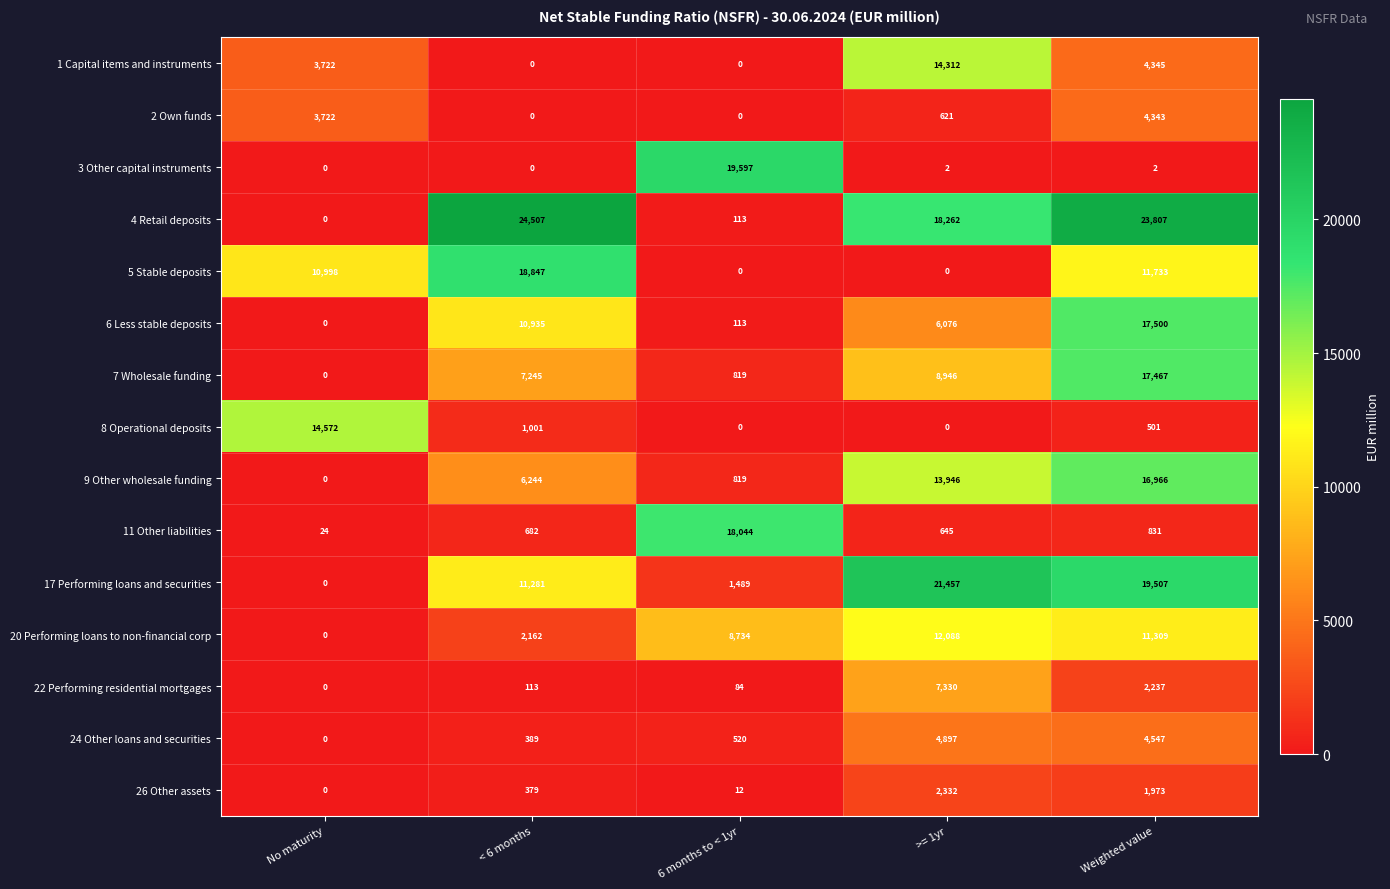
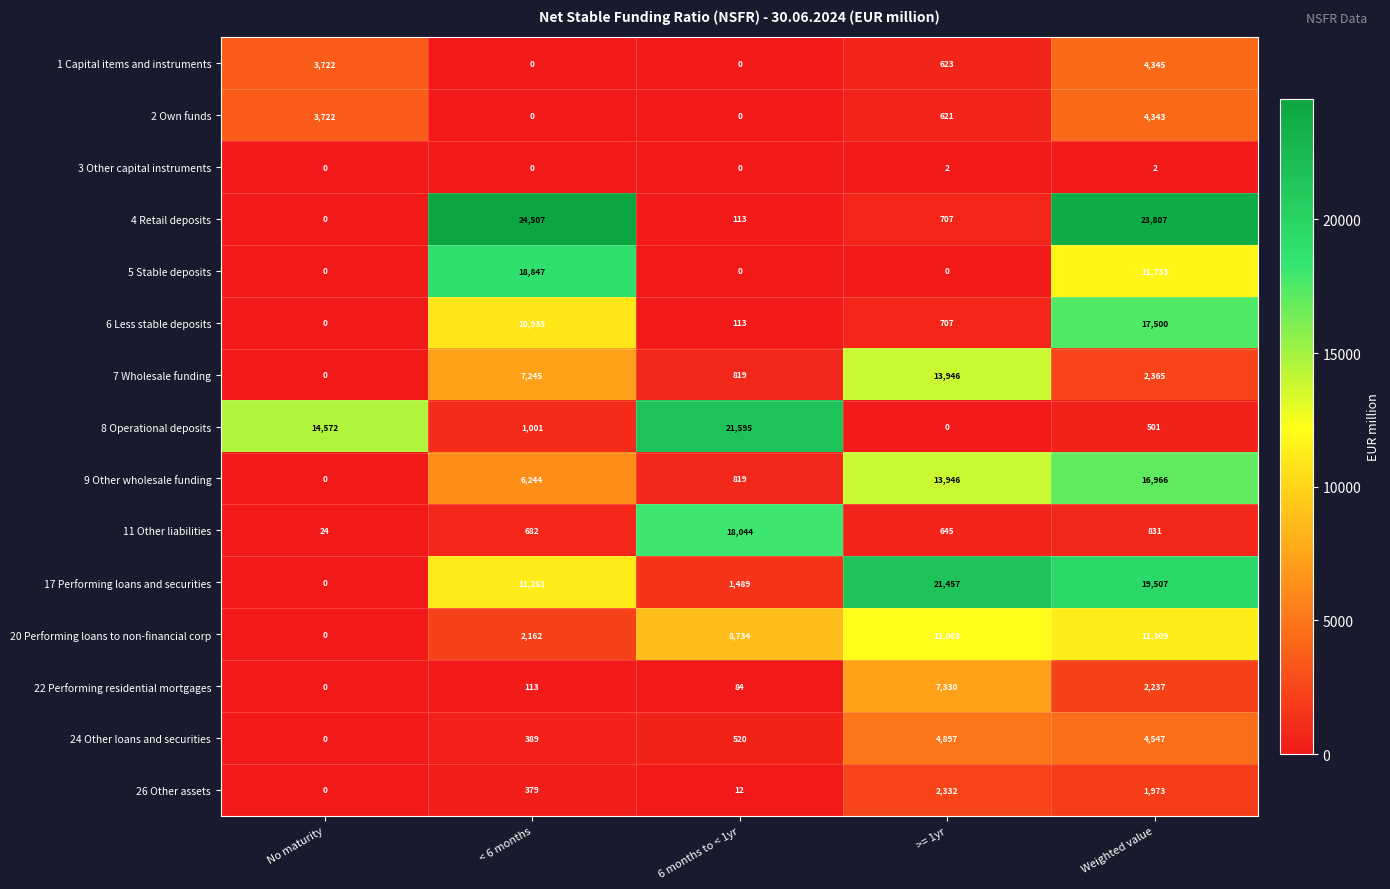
1 Capital items and instruments, >= 1yr: 14,312 -> 623
3 Other capital instruments, 6 months to < 1yr: 19,597 -> 0
4 Retail deposits, >= 1yr: 18,262 -> 707
5 Stable deposits, No maturity: 10,998 -> 0
6 Less stable deposits, >= 1yr: 6,076 -> 707
7 Wholesale funding, >= 1yr: 8,946 -> 13,946
7 Wholesale funding, Weighted value: 17,467 -> 2,365
8 Operational deposits, 6 months to < 1yr: 0 -> 21,595
